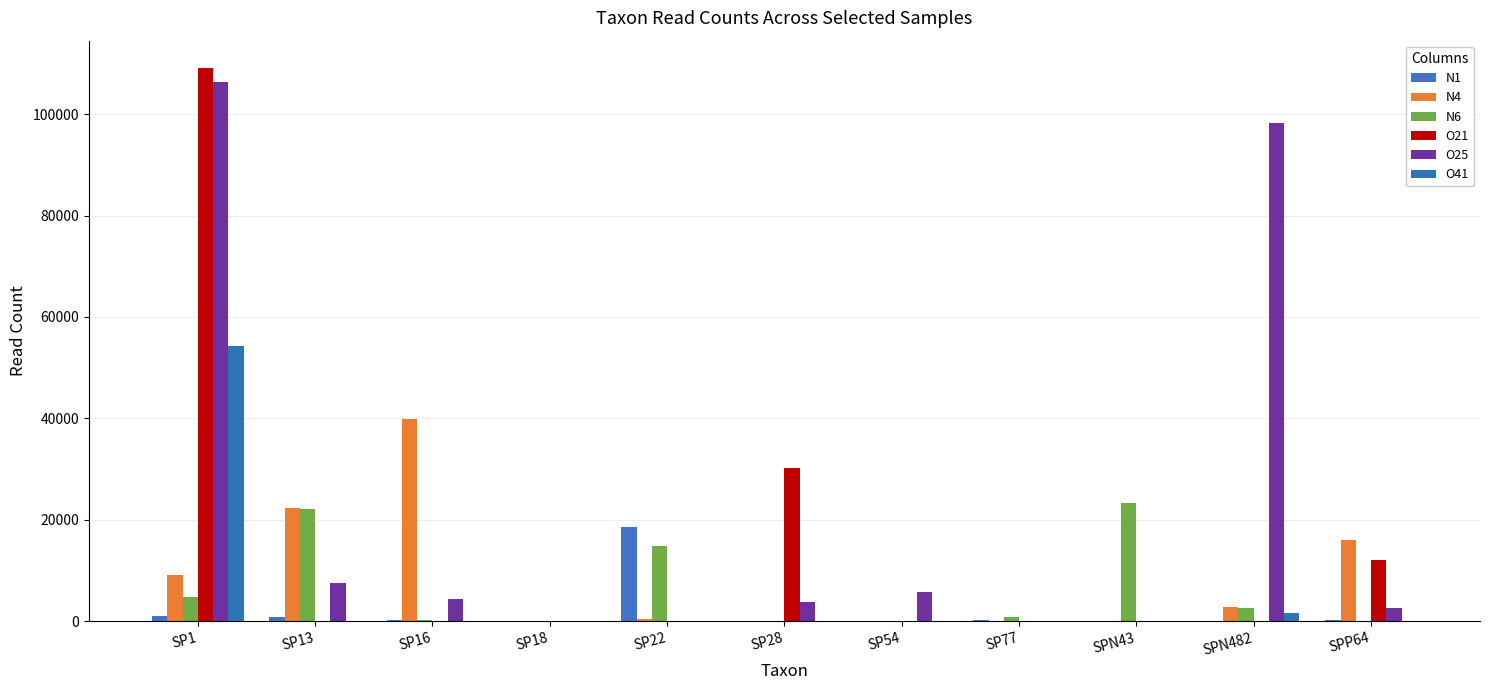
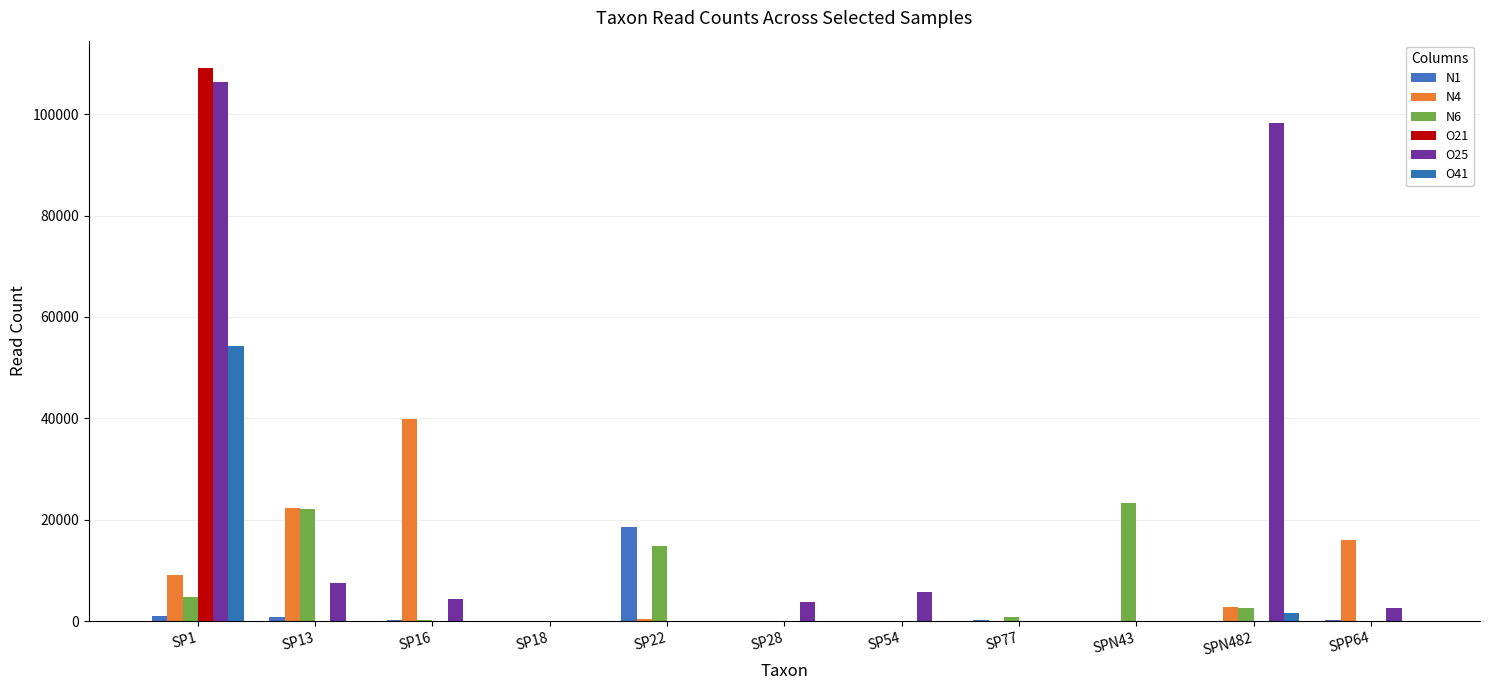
O21, SP28: 30000 -> 0
O21, SPP64: 12000 -> 0
